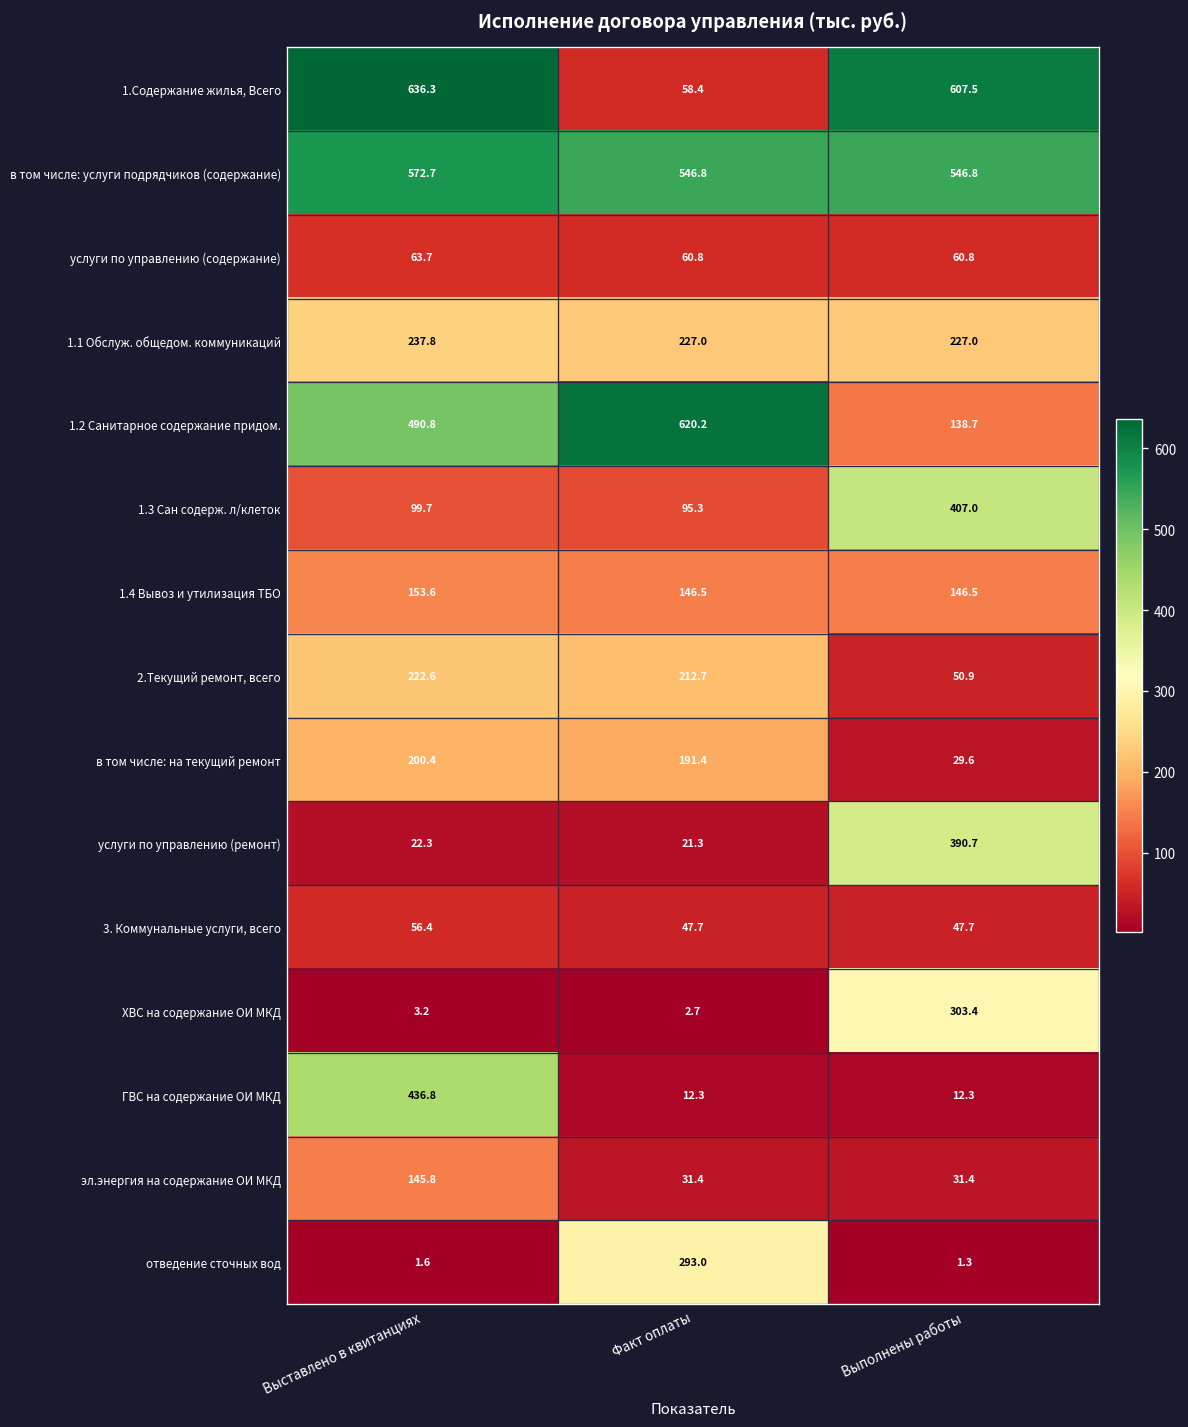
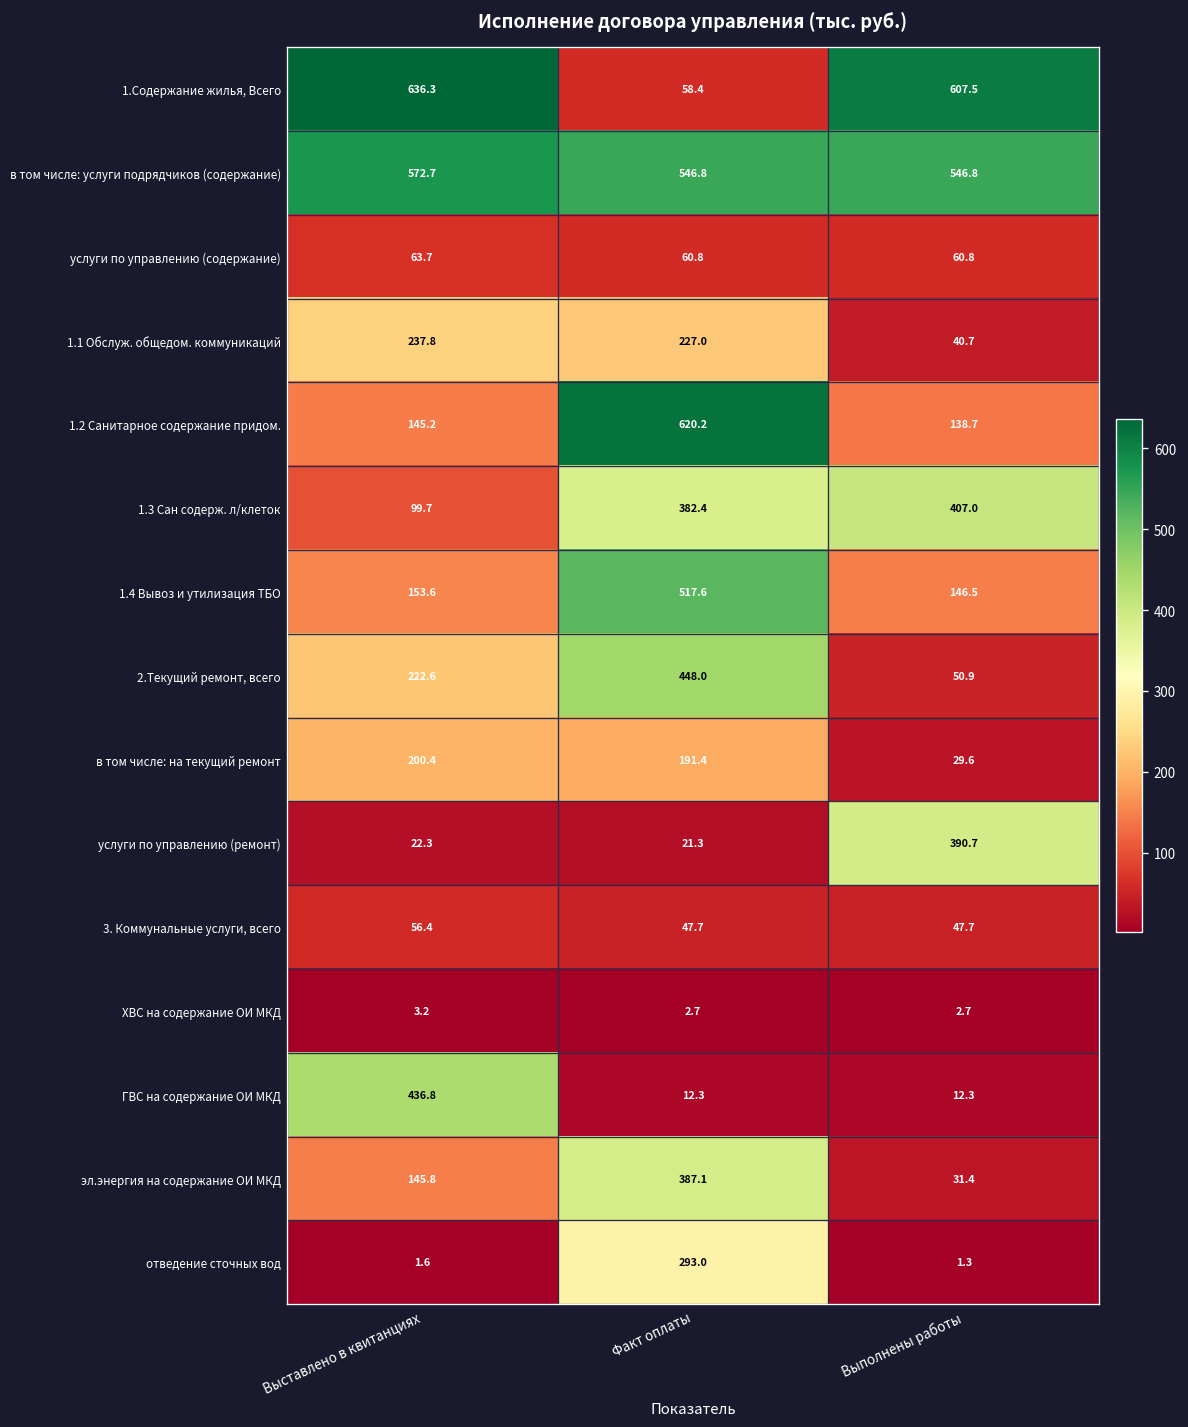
1.1 Обслуж. общедом. коммуникаций, Выполнены работы: 227.0 -> 40.7
1.2 Санитарное содержание придом., Выставлено в квитанциях: 490.8 -> 145.2
1.3 Сан содерж. л/клеток, Факт оплаты: 95.3 -> 382.4
1.4 Вывоз и утилизация ТБО, Факт оплаты: 146.5 -> 517.6
2.Текущий ремонт, всего, Факт оплаты: 212.7 -> 448.0
ХВС на содержание ОИ МКД, Выполнены работы: 303.4 -> 2.7
эл.энергия на содержание ОИ МКД, Факт оплаты: 31.4 -> 387.1
